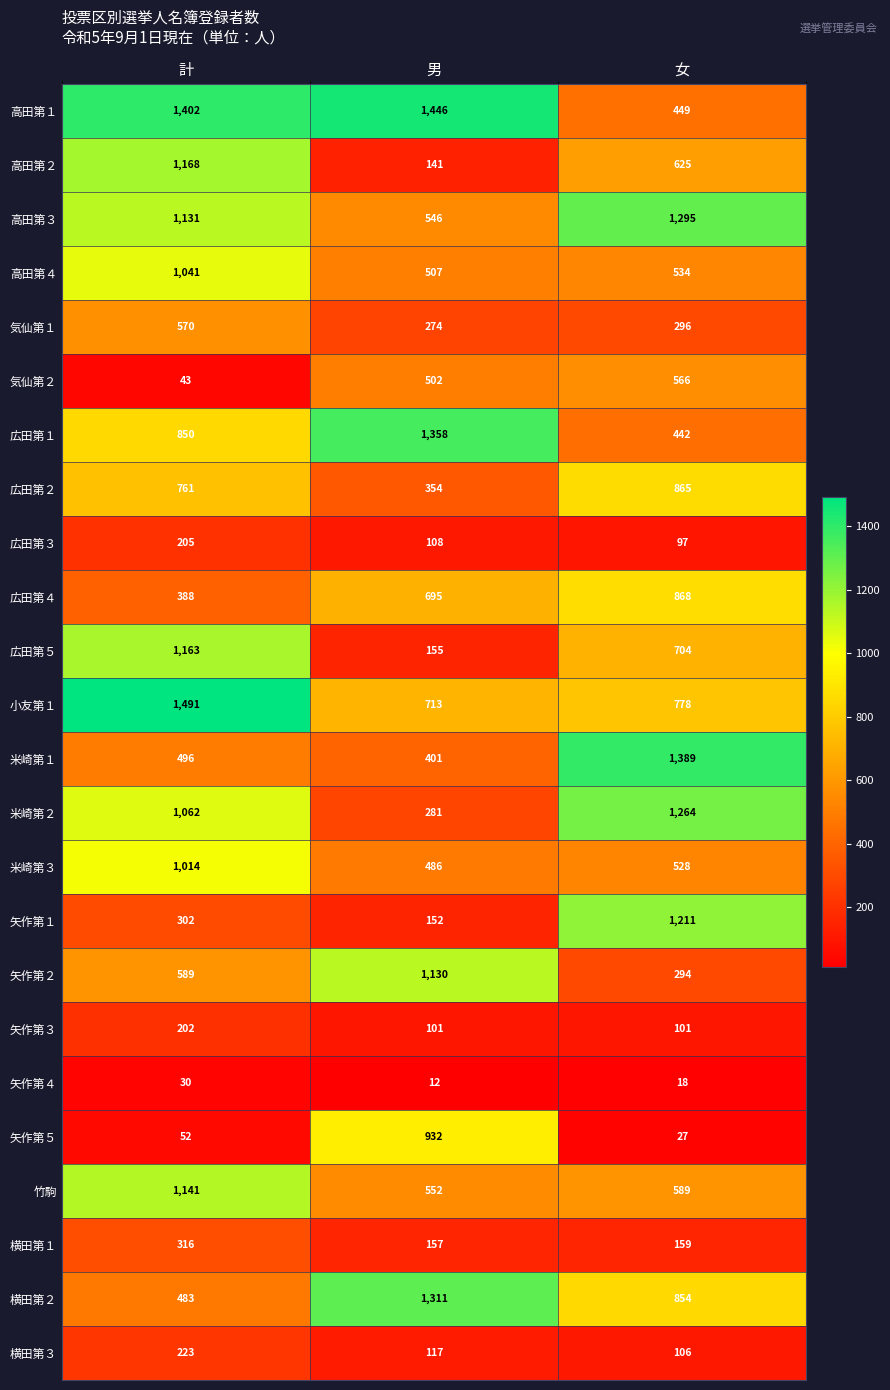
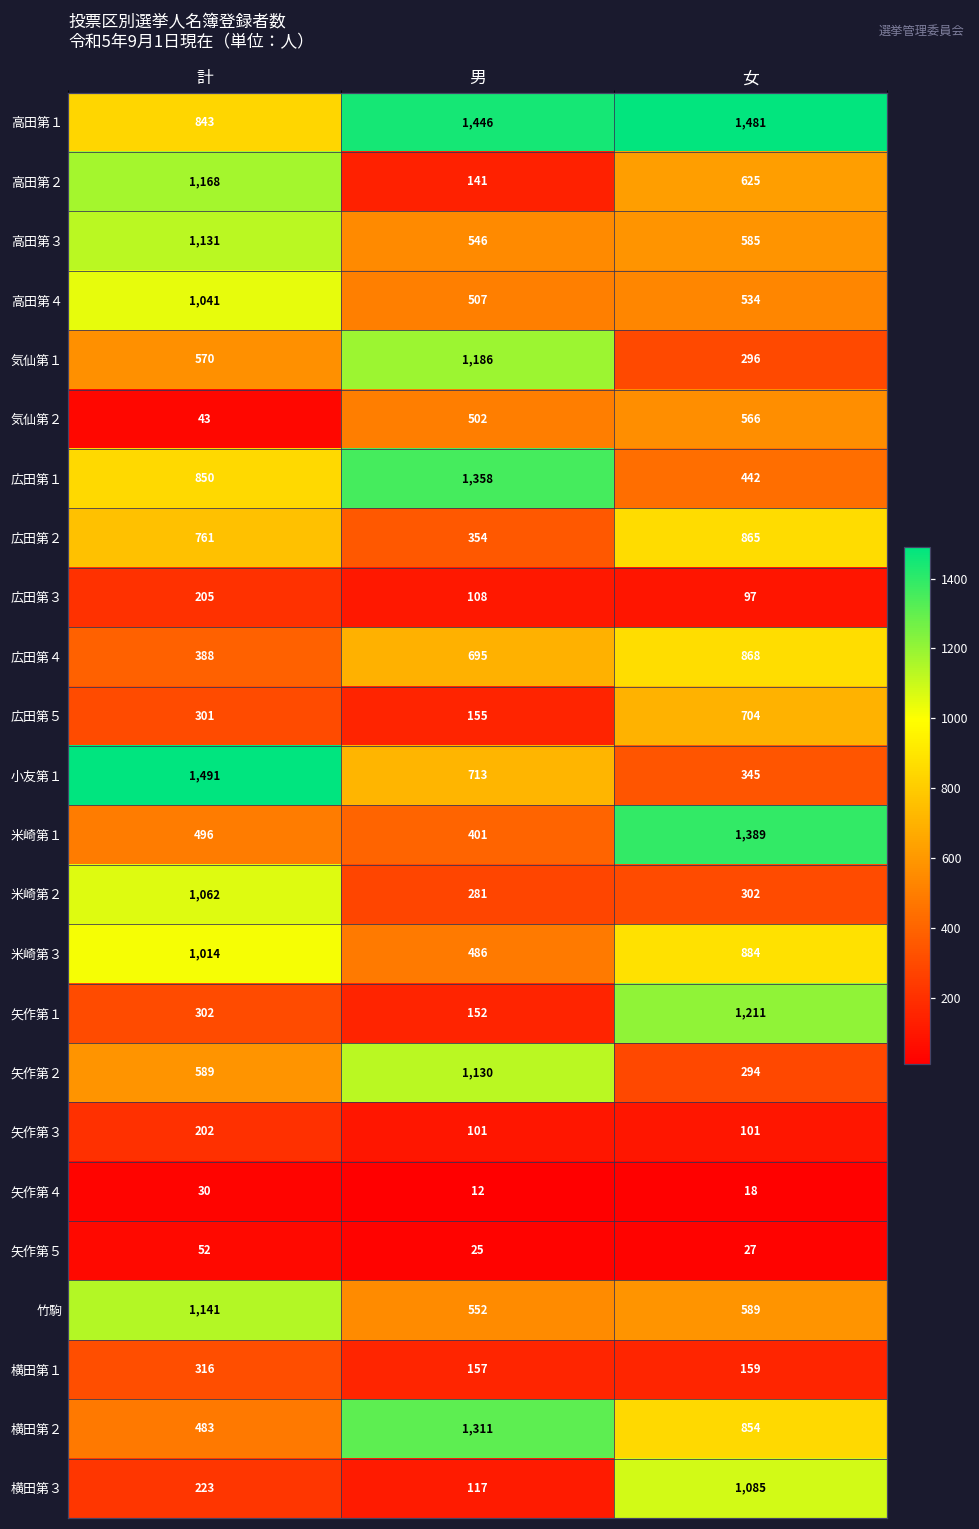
高田第１, 計: 1,402 -> 843
高田第１, 女: 449 -> 1,481
高田第３, 女: 1,295 -> 585
気仙第１, 男: 274 -> 1,186
広田第５, 計: 1,163 -> 301
小友第１, 女: 778 -> 345
米崎第２, 女: 1,264 -> 302
米崎第３, 女: 528 -> 884
矢作第５, 男: 932 -> 25
横田第３, 女: 106 -> 1,085
